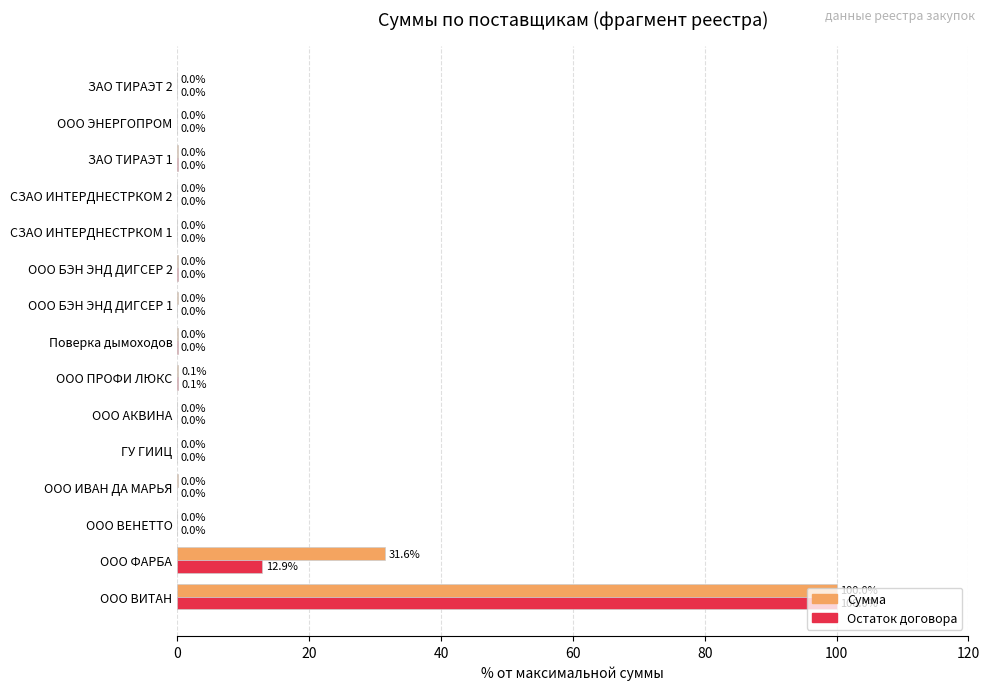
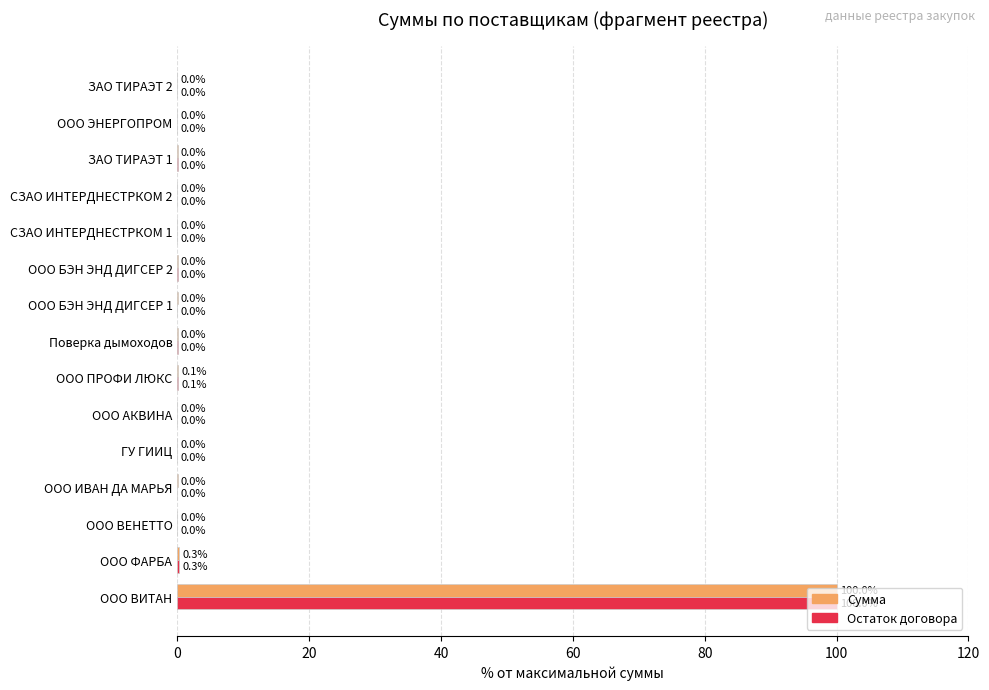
Сумма, ООО ФАРБА: 31.6% -> 0.3%
Остаток договора, ООО ФАРБА: 12.9% -> 0.3%
